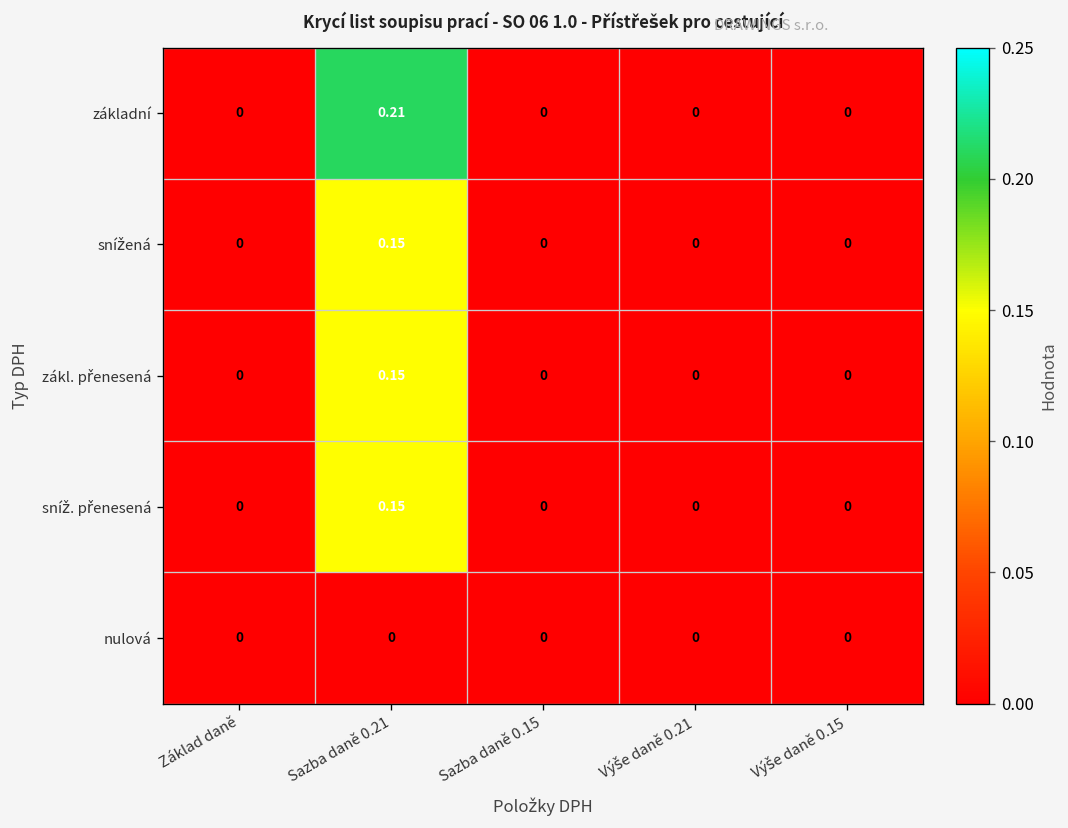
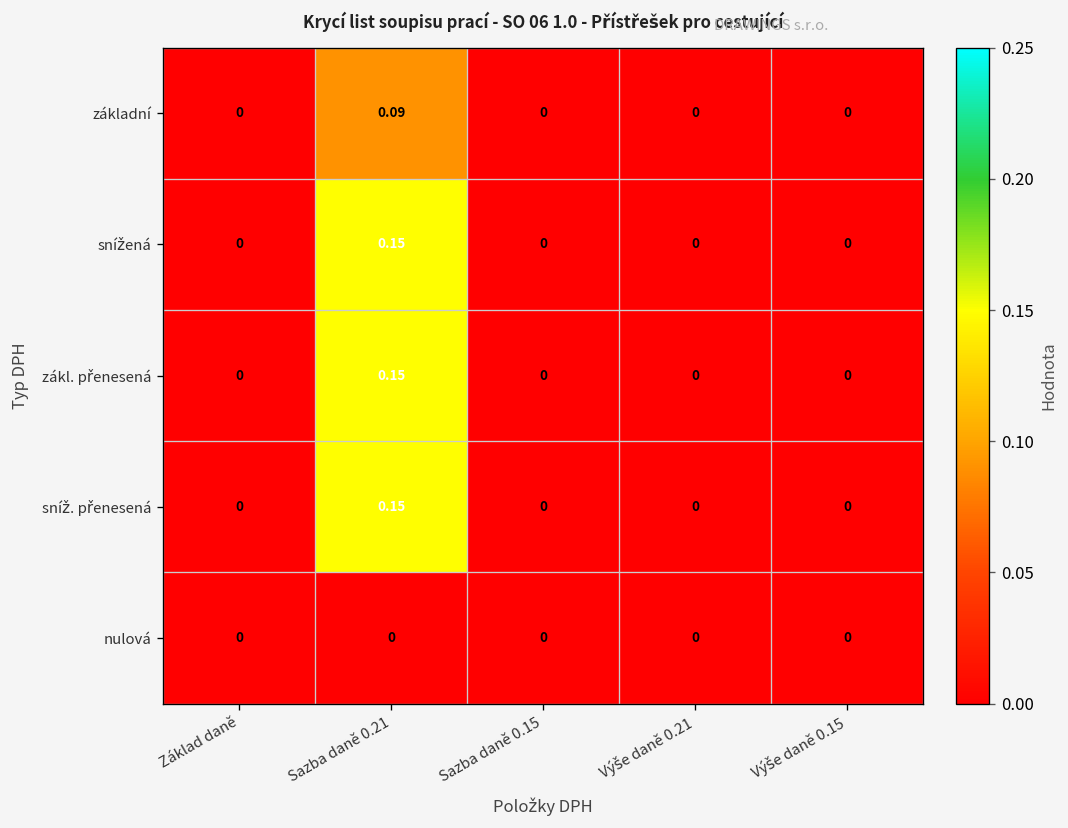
základní, Sazba daně 0.21: 0.21 -> 0.09
